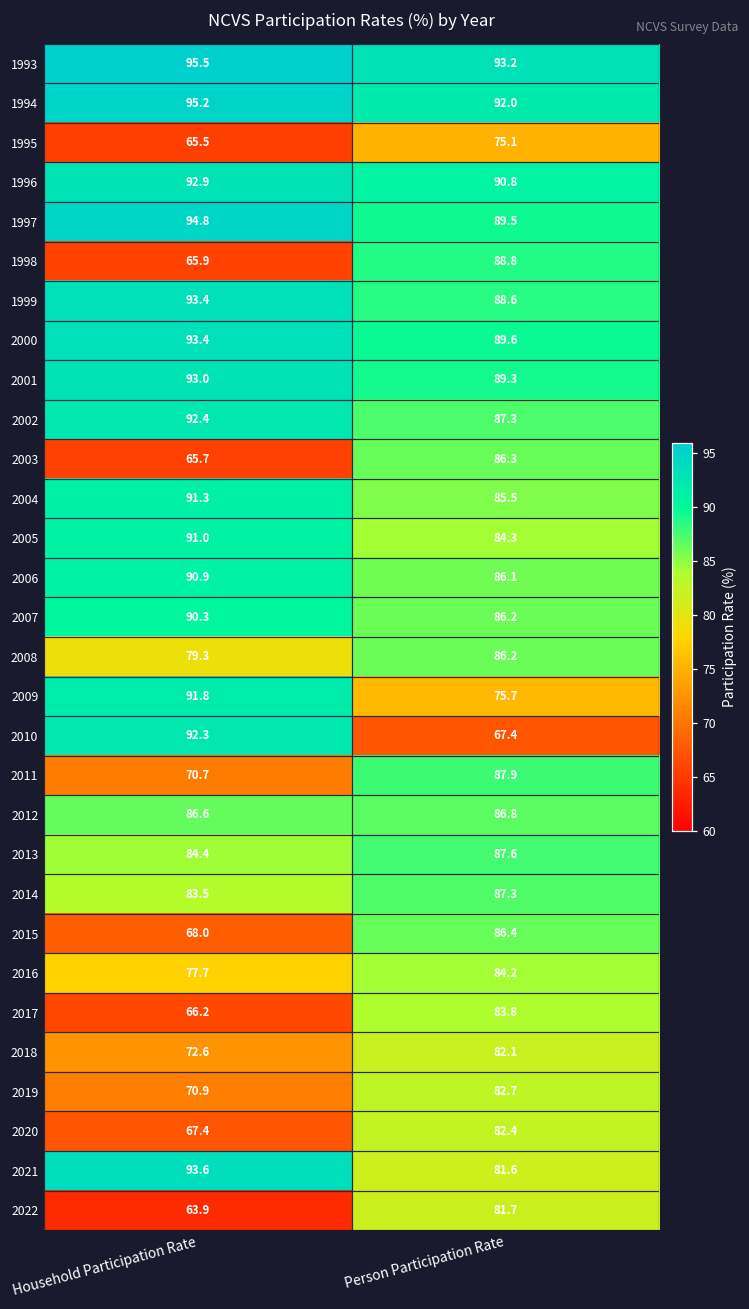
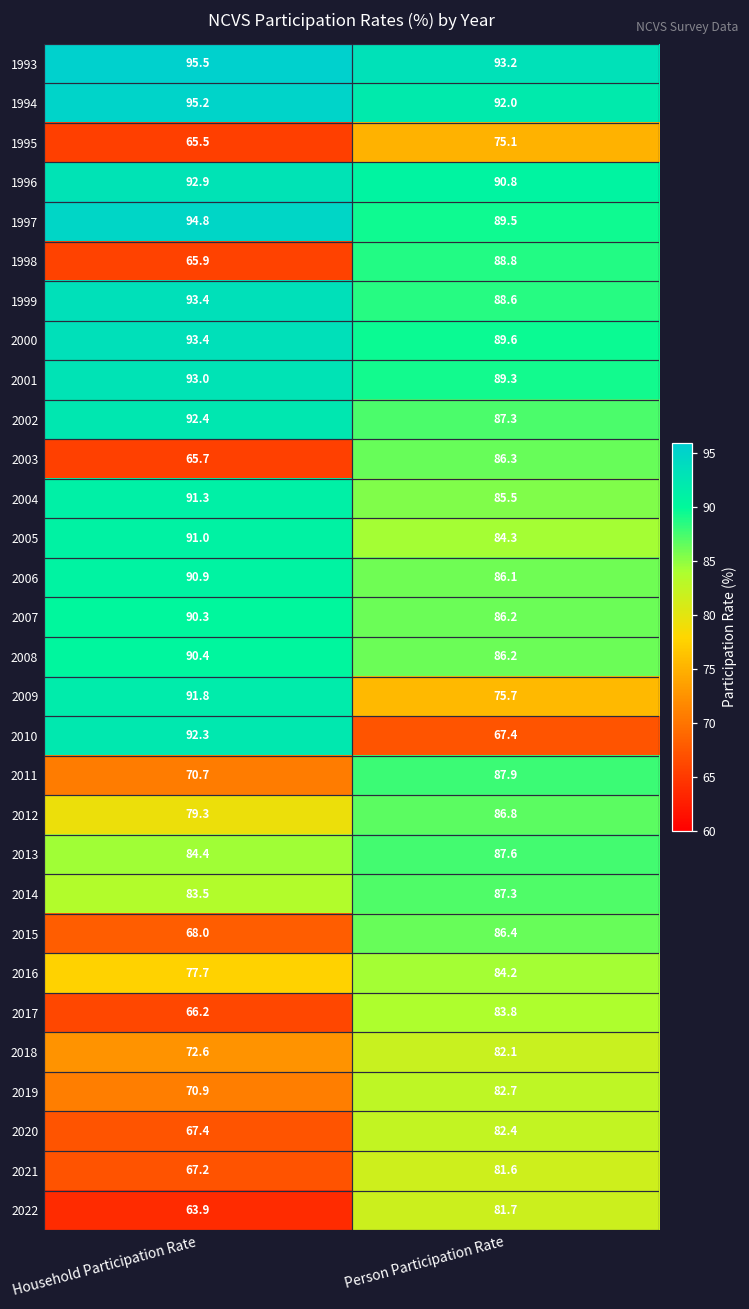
2008, Household Participation Rate: 79.3 -> 90.4
2012, Household Participation Rate: 86.6 -> 79.3
2021, Household Participation Rate: 93.6 -> 67.2
